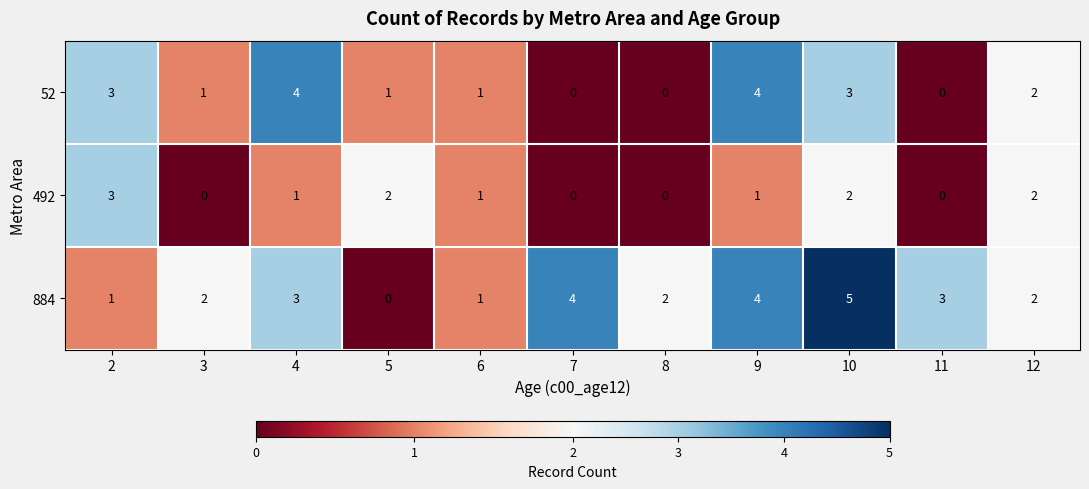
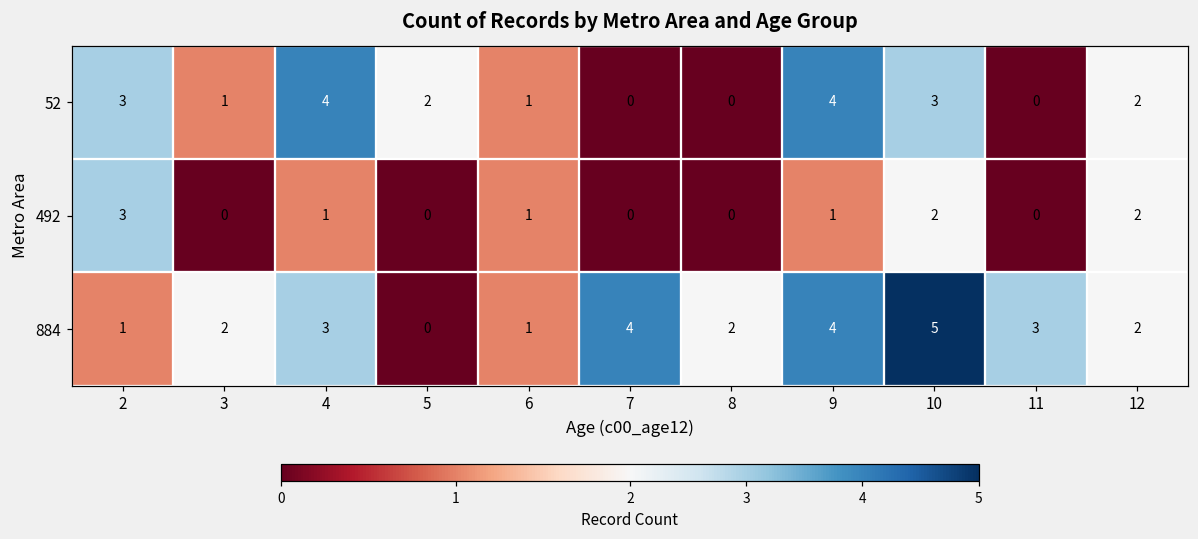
52, 5: 1 -> 2
492, 5: 2 -> 0
